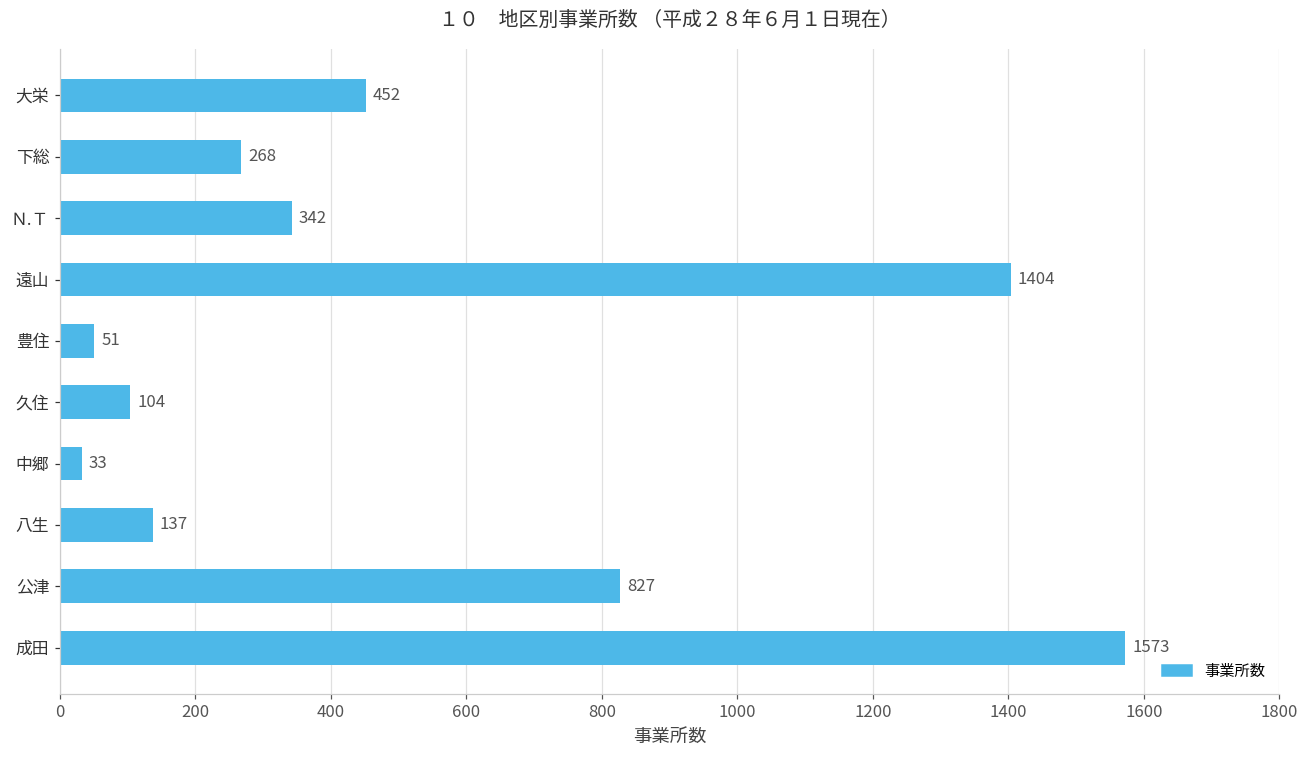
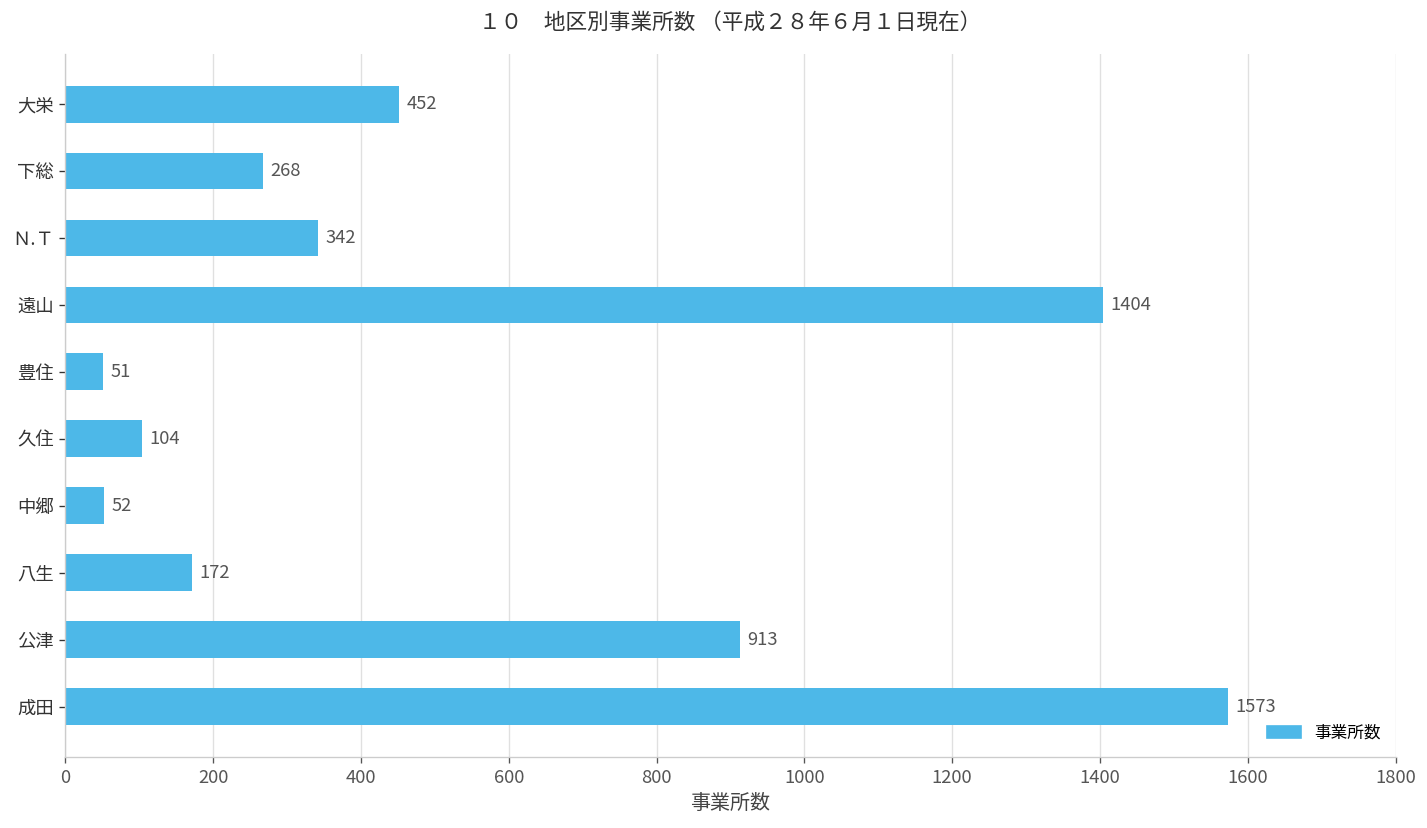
中郷: 33 -> 52
八生: 137 -> 172
公津: 827 -> 913
